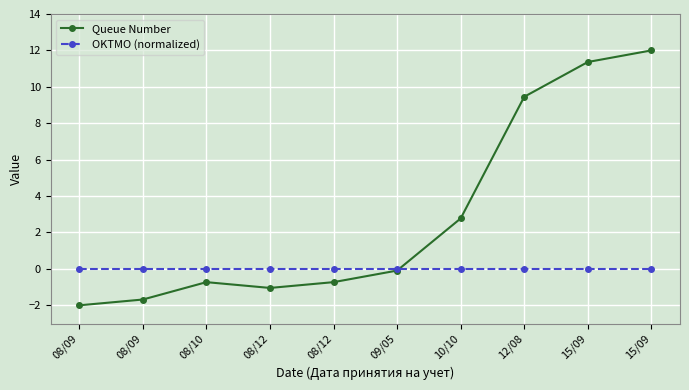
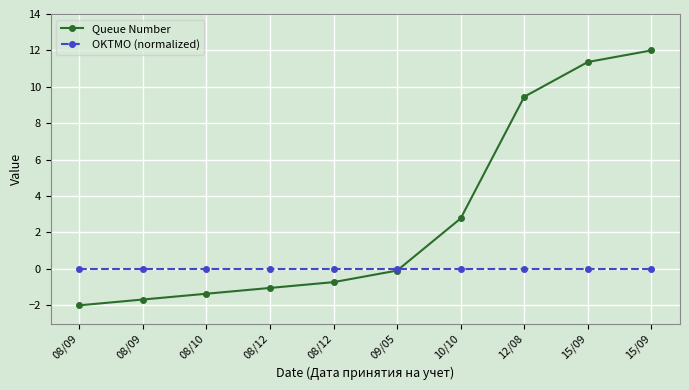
Queue Number, 08/10: -0.7 -> -1.4
